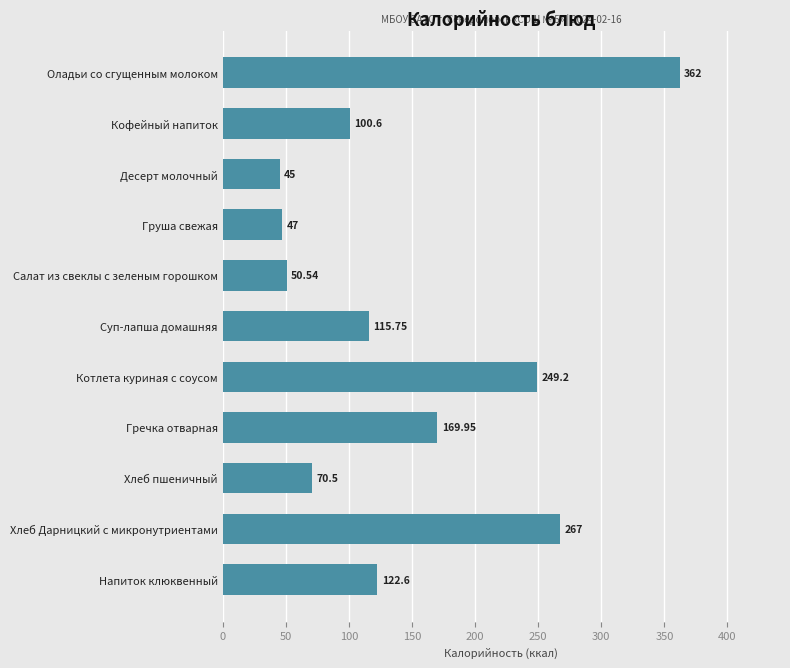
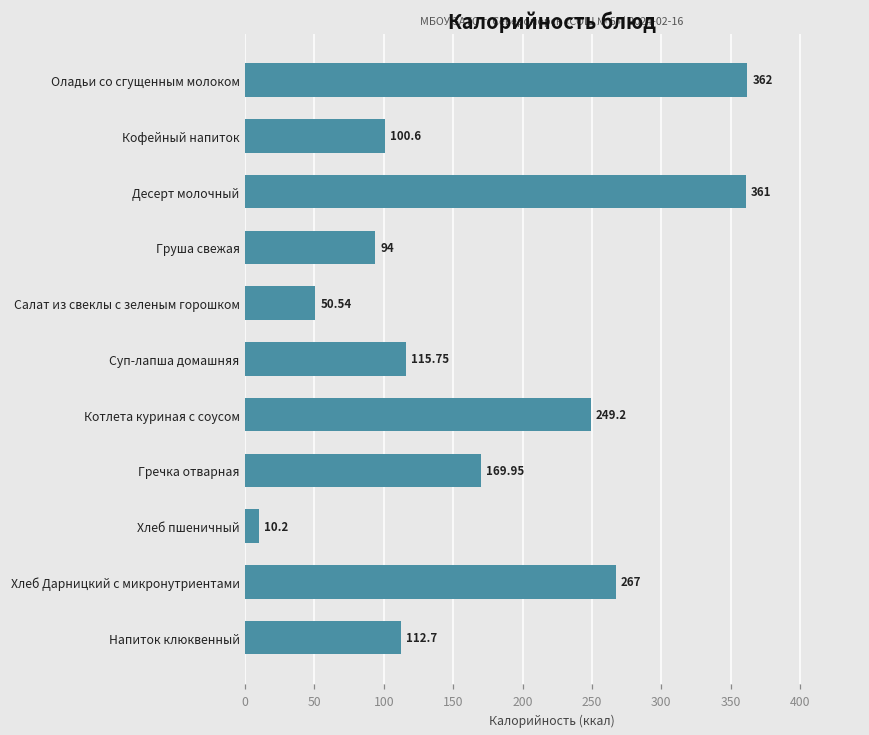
Десерт молочный: 45 -> 361
Груша свежая: 47 -> 94
Хлеб пшеничный: 70.5 -> 10.2
Напиток клюквенный: 122.6 -> 112.7
